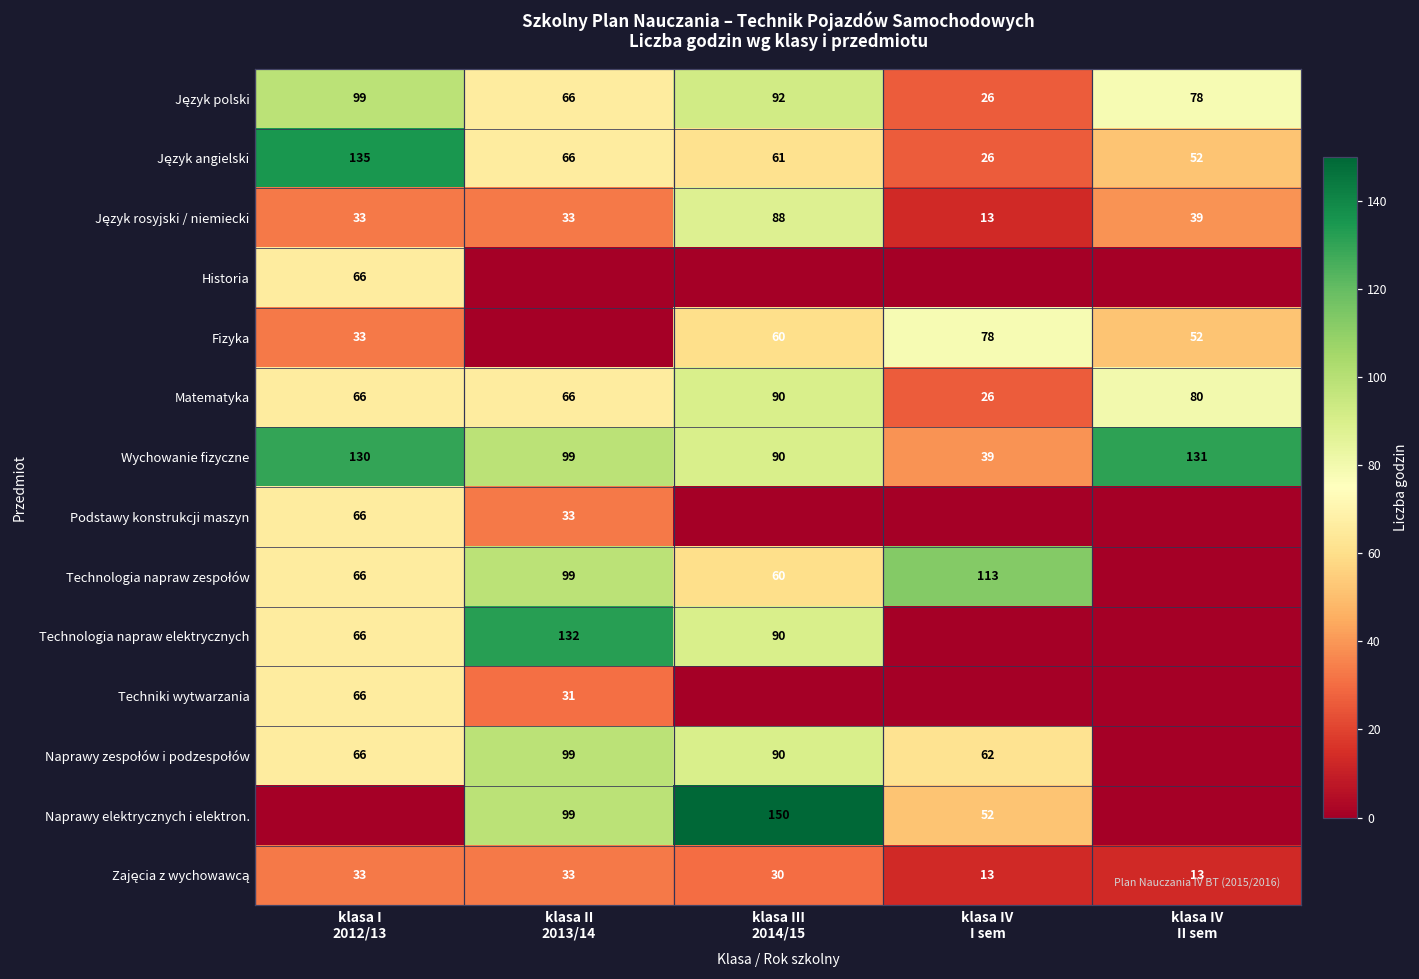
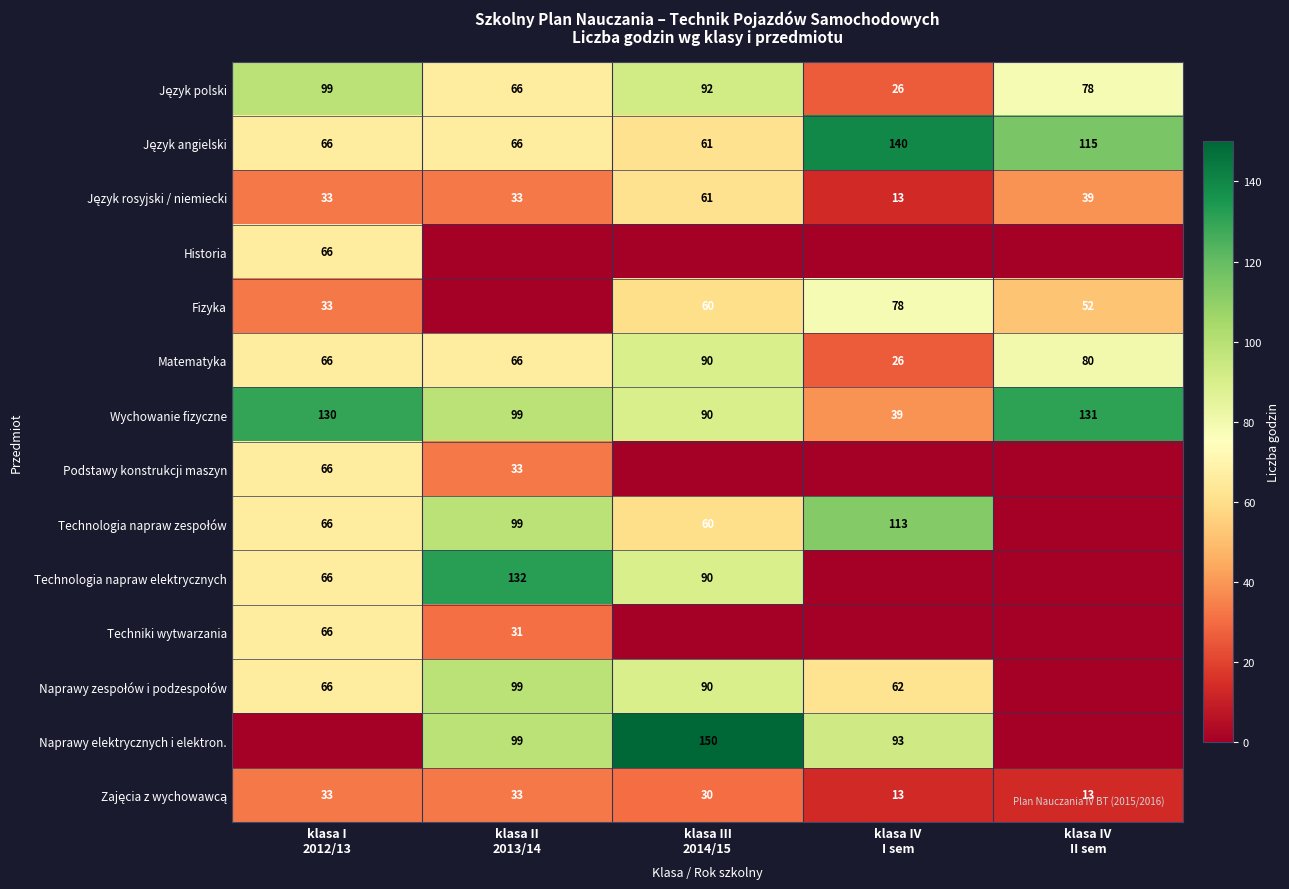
Język angielski, klasa I 2012/13: 135 -> 66
Język angielski, klasa IV I sem: 26 -> 140
Język angielski, klasa IV II sem: 52 -> 115
Język rosyjski / niemiecki, klasa III 2014/15: 88 -> 61
Naprawy elektrycznych i elektron., klasa IV I sem: 52 -> 93
